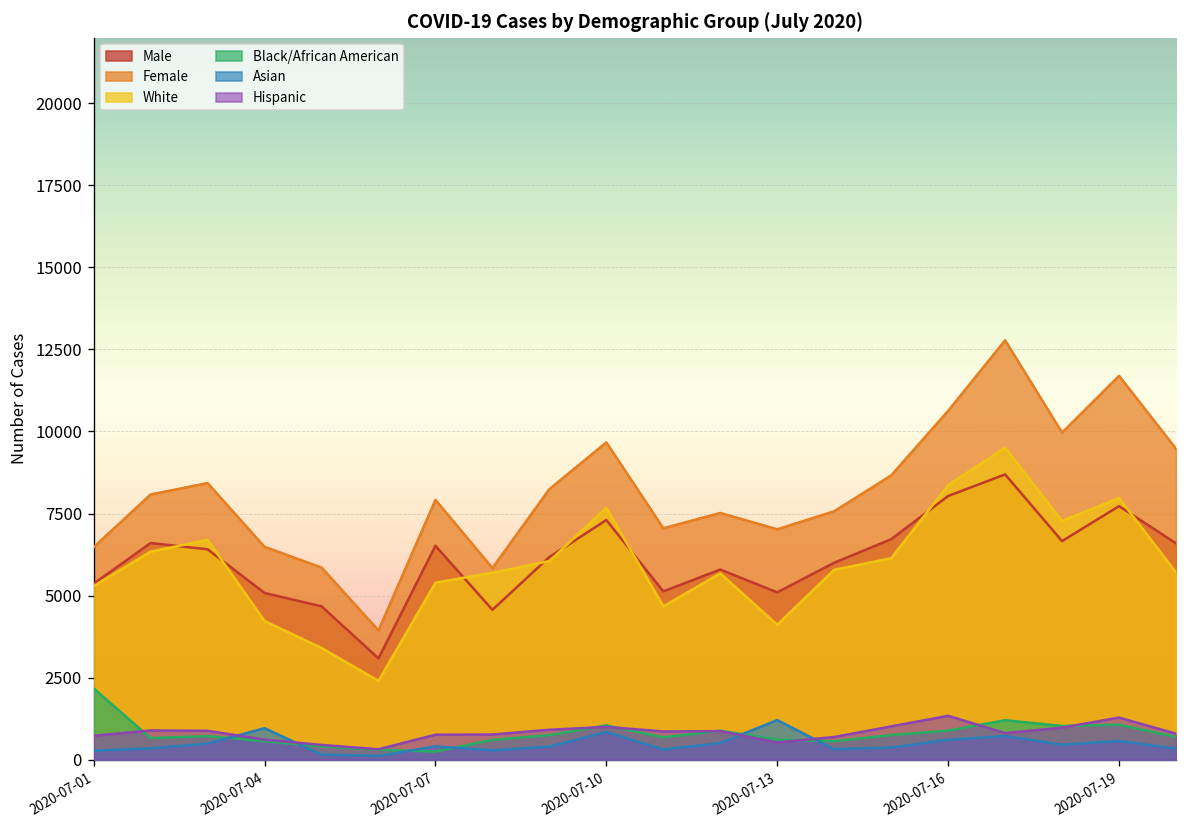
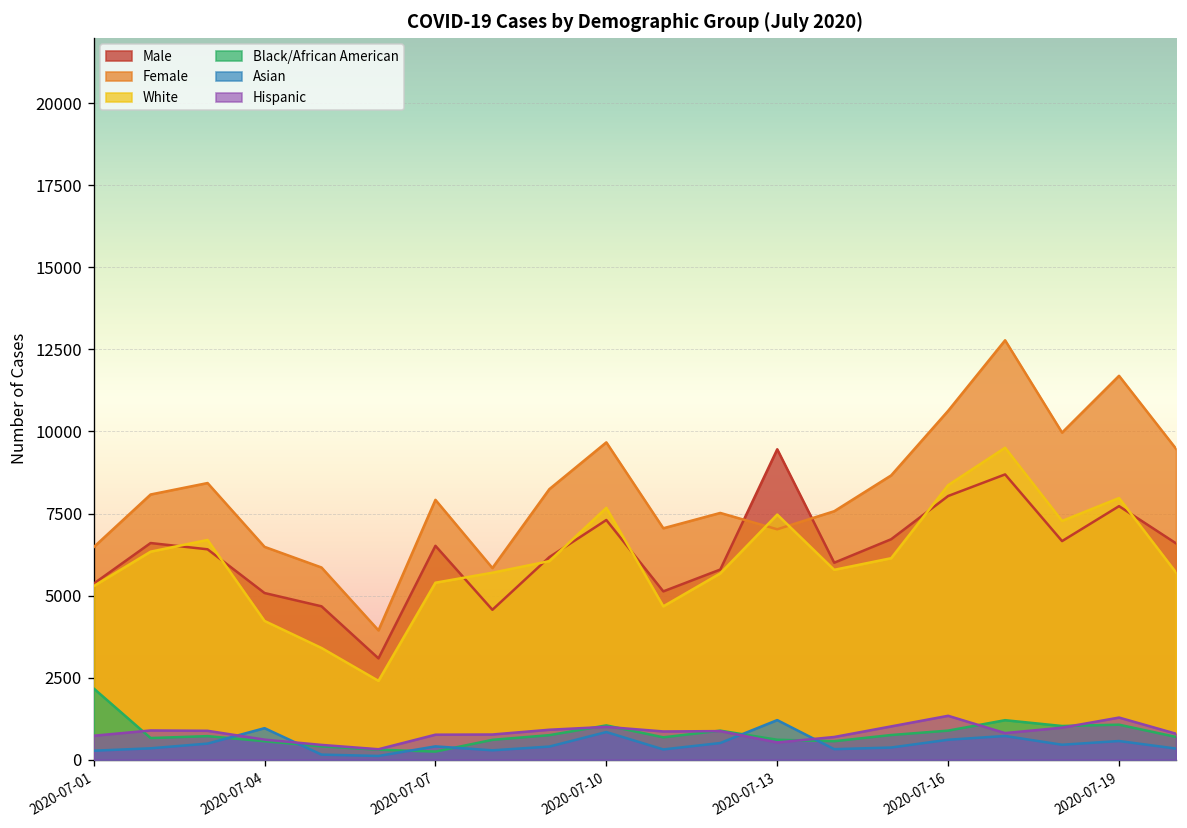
Male, 2020-07-13: 5100 -> 9500
White, 2020-07-13: 4100 -> 7500
